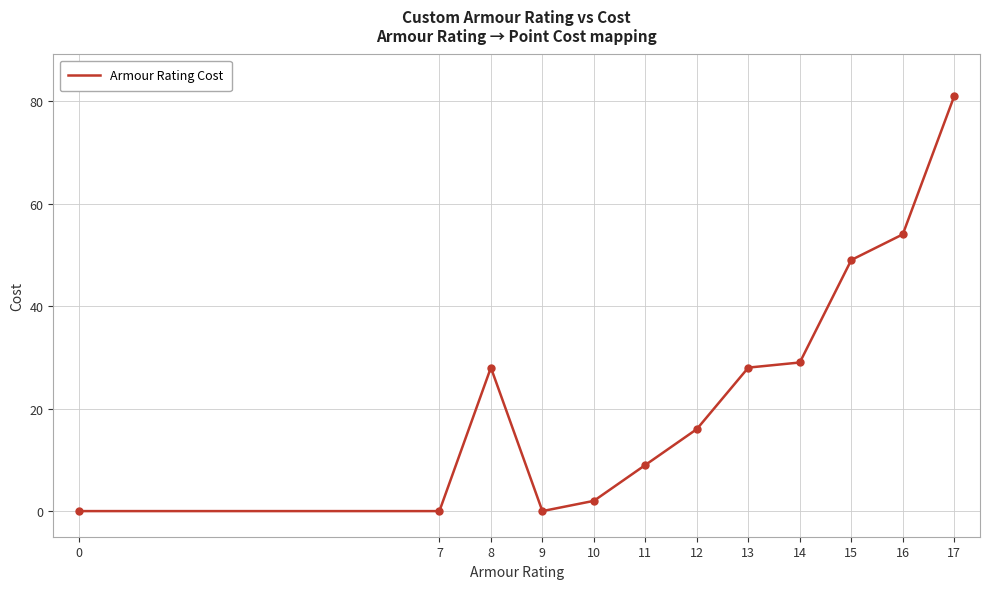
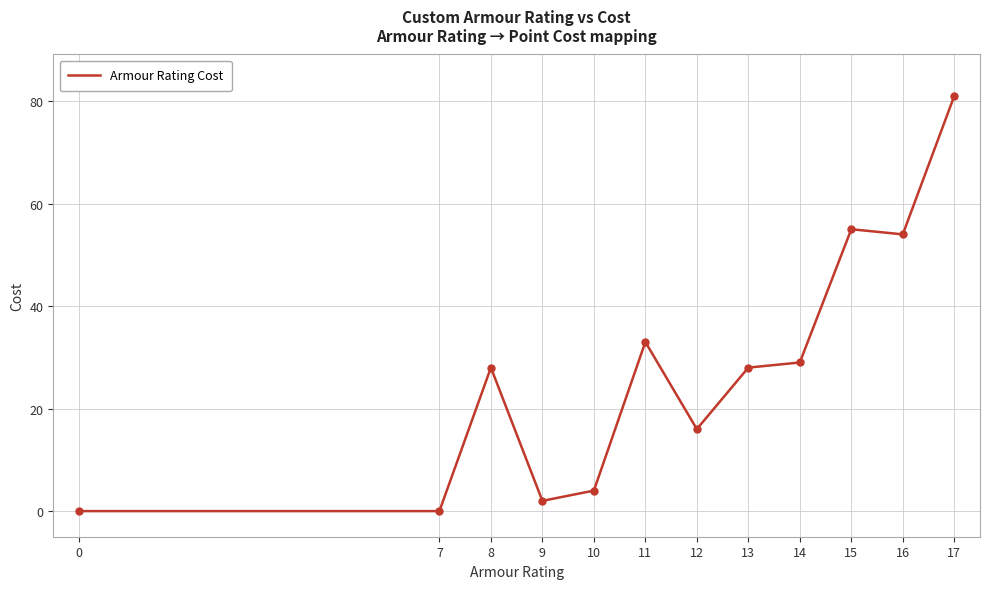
9: 0 -> 2
10: 2 -> 4
11: 9 -> 33
15: 49 -> 55
